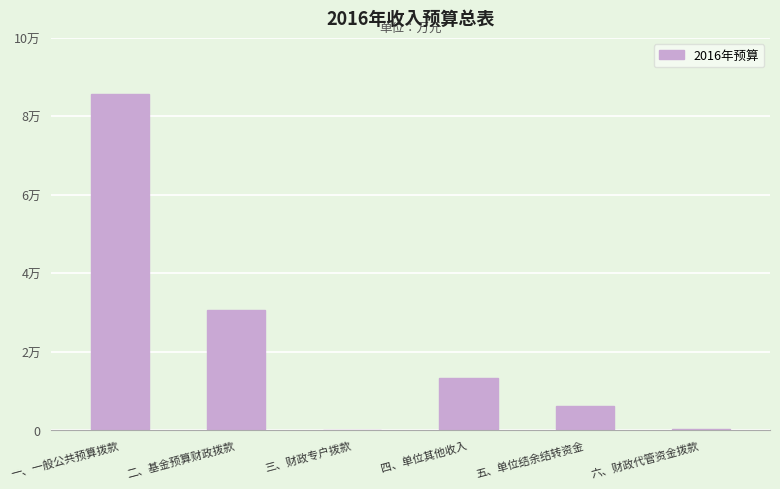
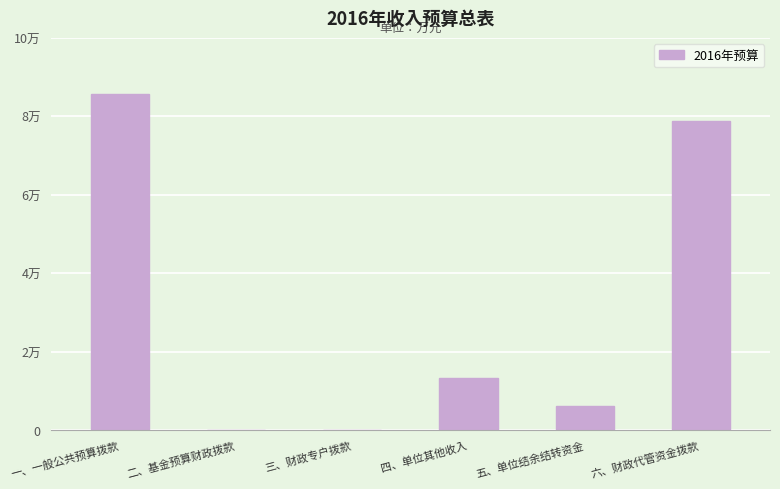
二、基金预算财政拨款: 3.1万 -> 0.0万
六、财政代管资金拨款: 0.0万 -> 7.9万
